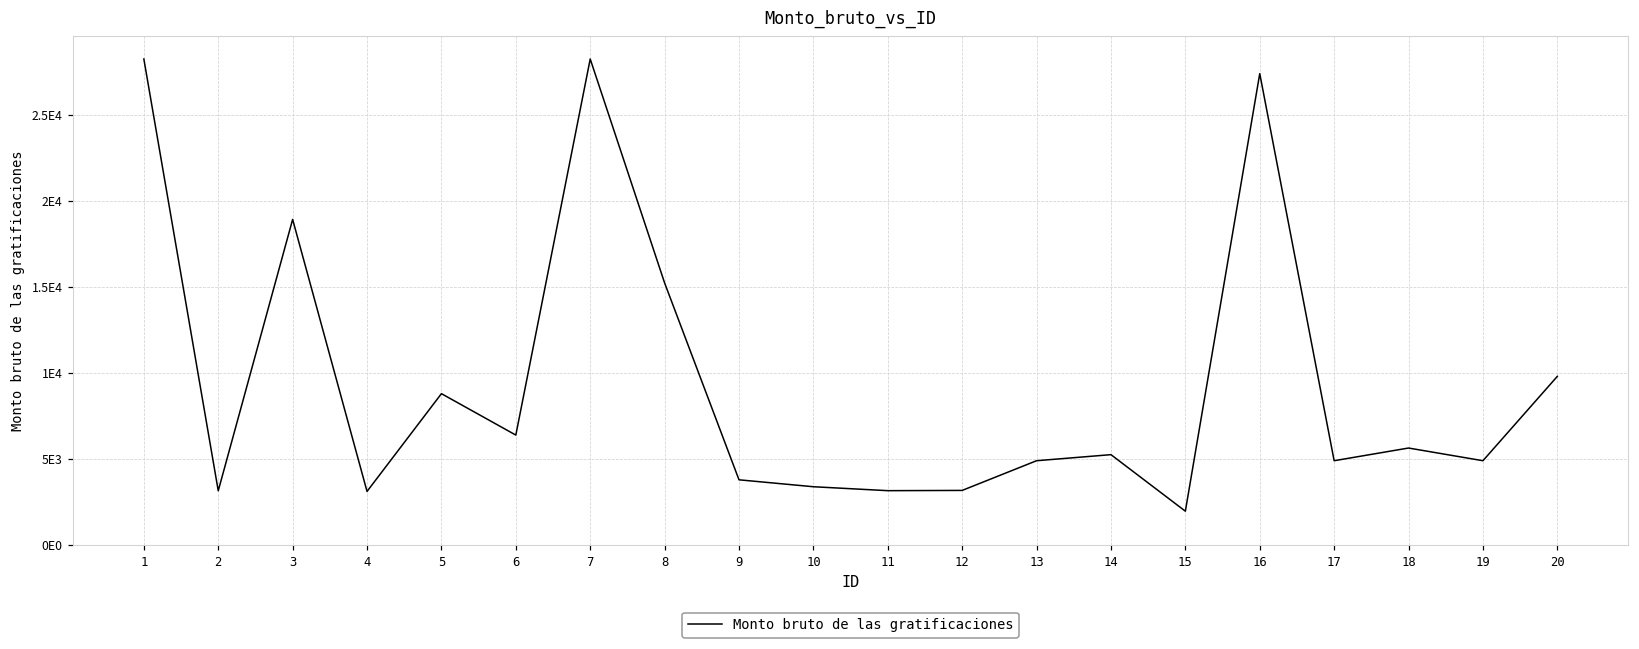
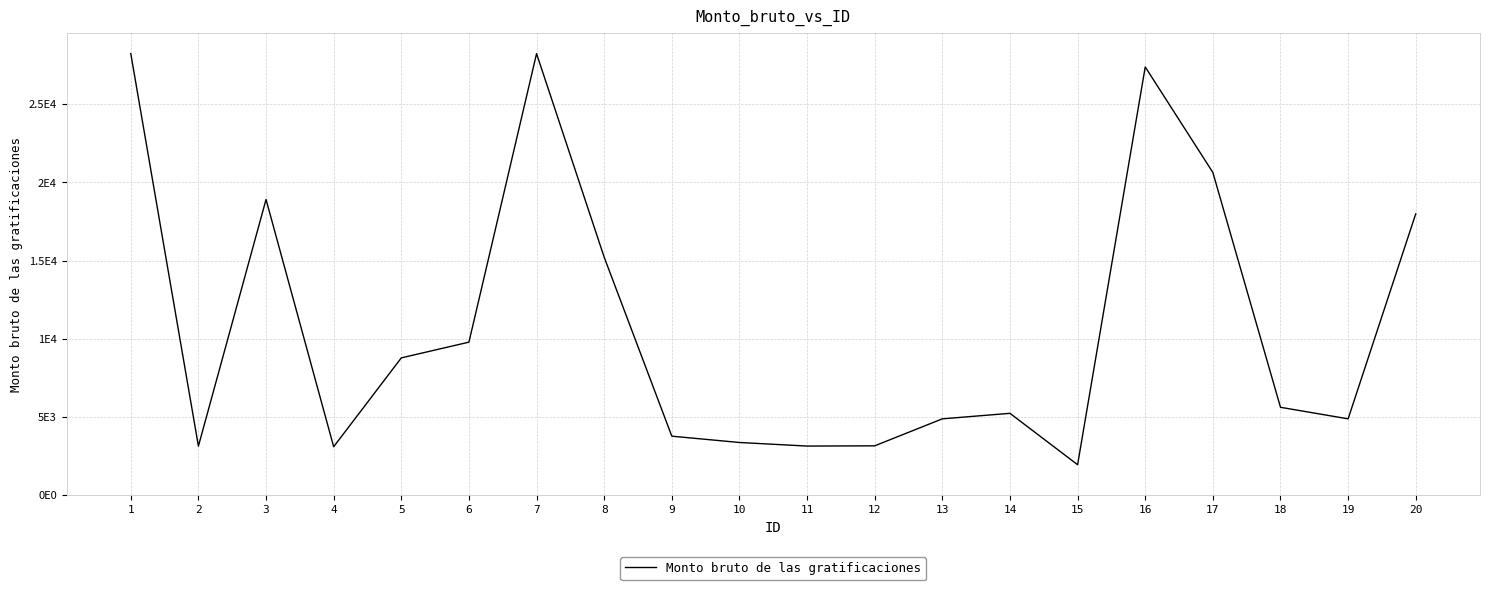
6: 6400 -> 9800
17: 4900 -> 20600
20: 9800 -> 18000
